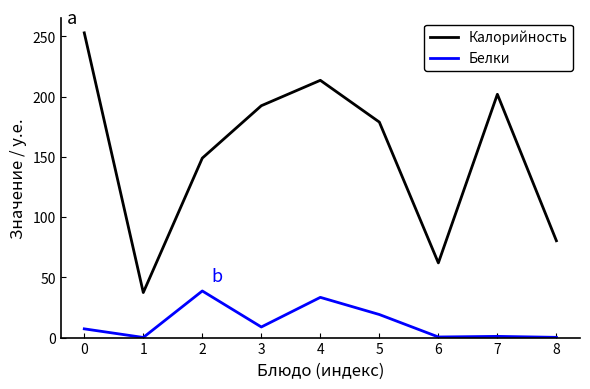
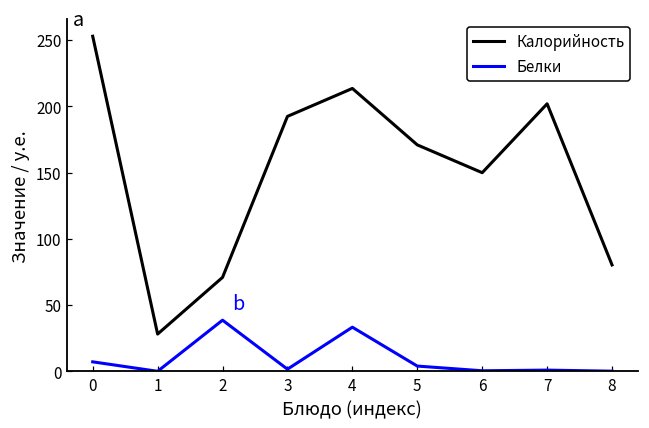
Калорийность, 1: 37 -> 28
Калорийность, 2: 149 -> 71
Белки, 3: 9 -> 2
Калорийность, 5: 179 -> 171
Белки, 5: 19 -> 4
Калорийность, 6: 62 -> 150
